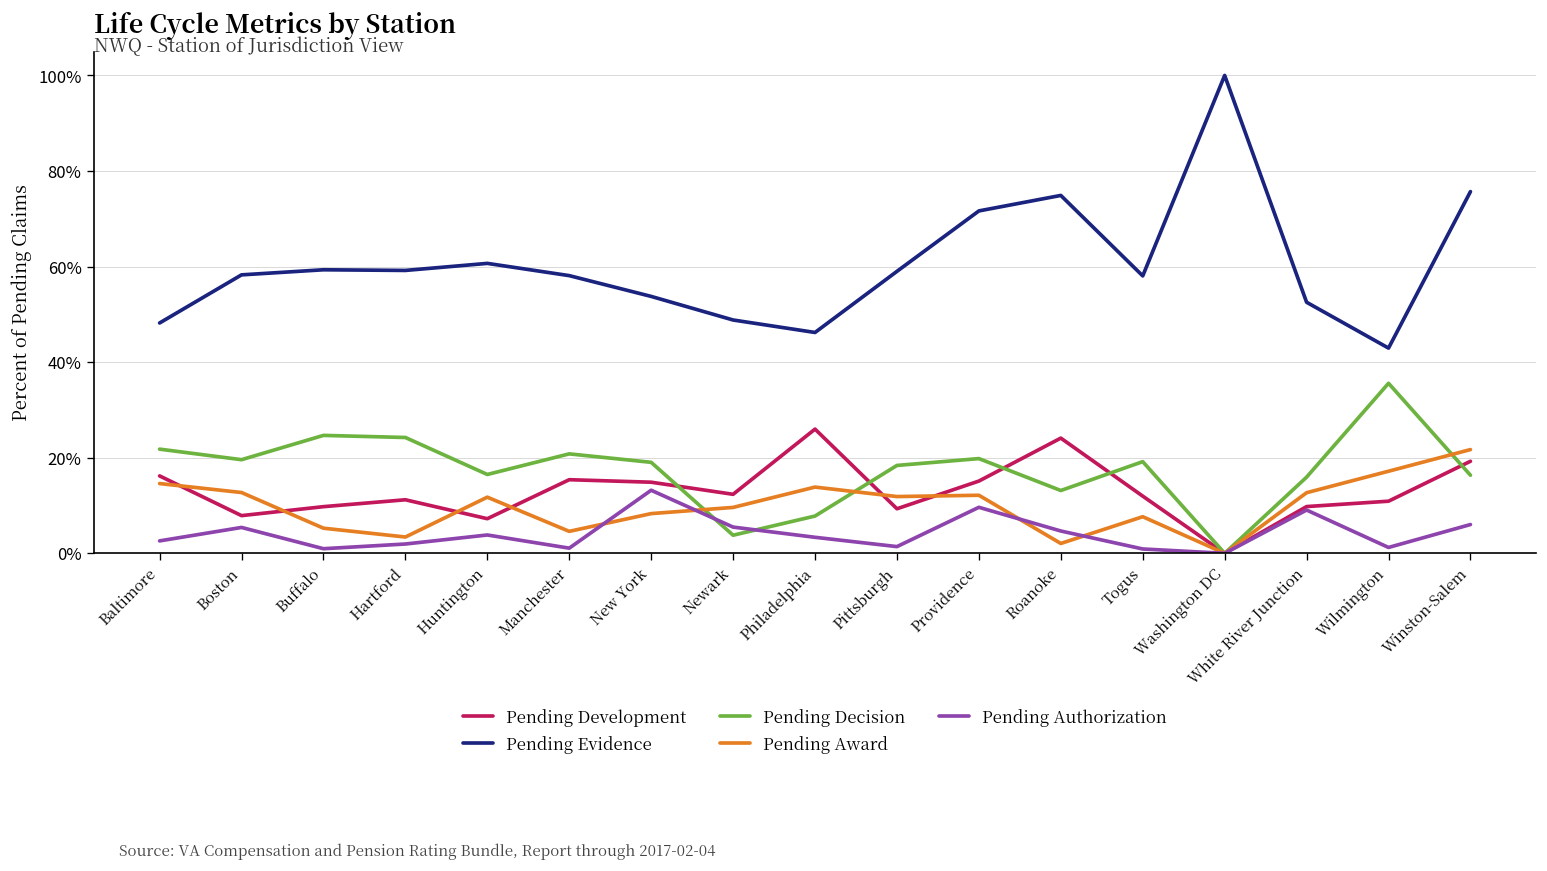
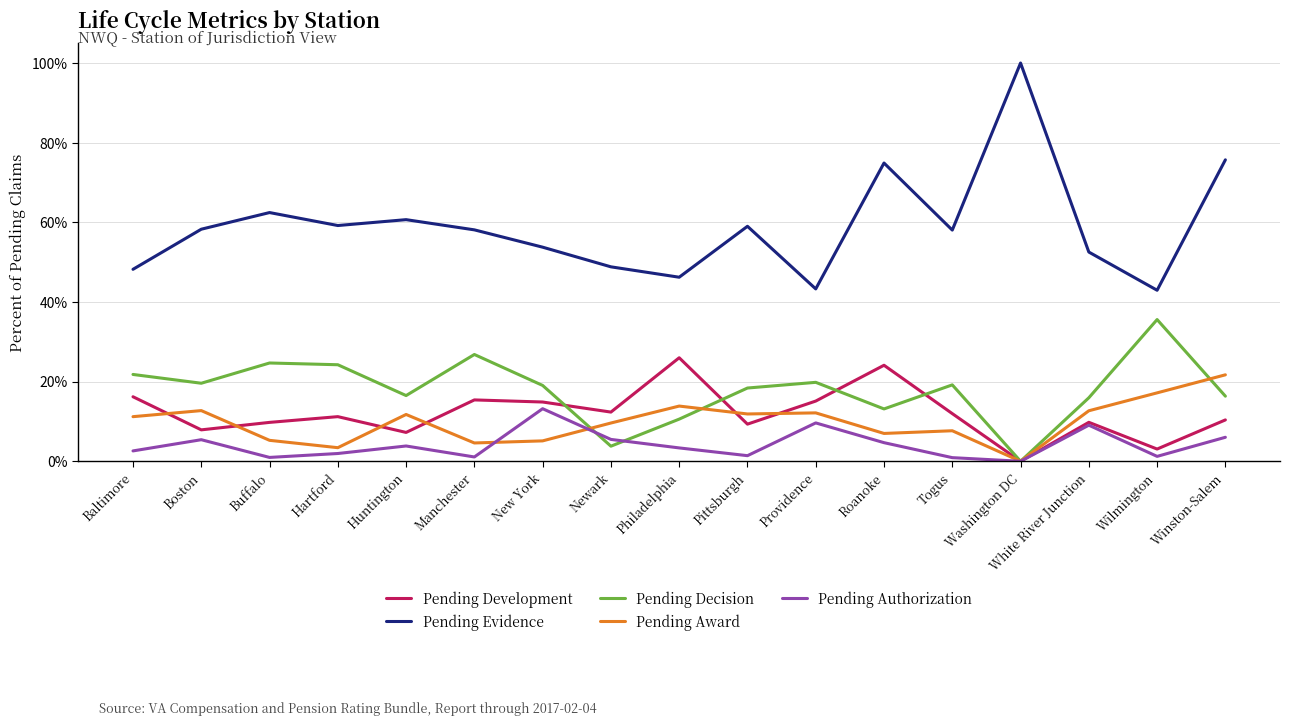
Pending Award, Baltimore: 15% -> 11%
Pending Evidence, Buffalo: 59% -> 62%
Pending Decision, Manchester: 21% -> 27%
Pending Award, New York: 8% -> 5%
Pending Decision, Philadelphia: 8% -> 11%
Pending Evidence, Providence: 72% -> 43%
Pending Award, Roanoke: 2% -> 7%
Pending Development, Wilmington: 11% -> 3%
Pending Development, Winston-Salem: 19% -> 10%
